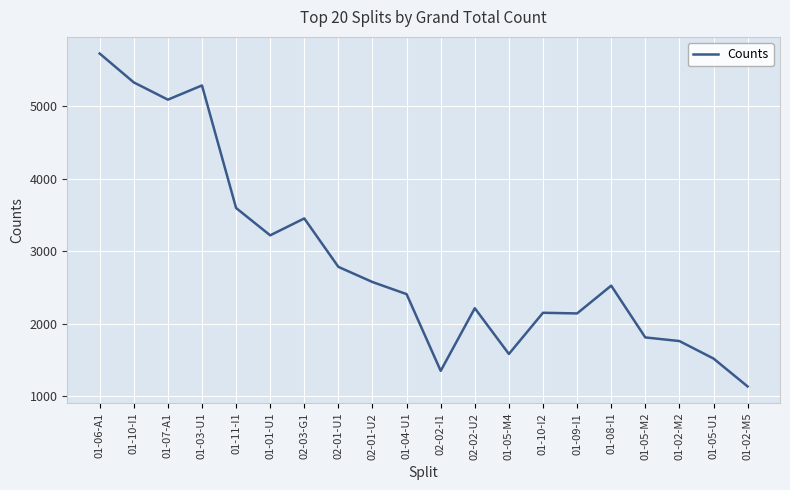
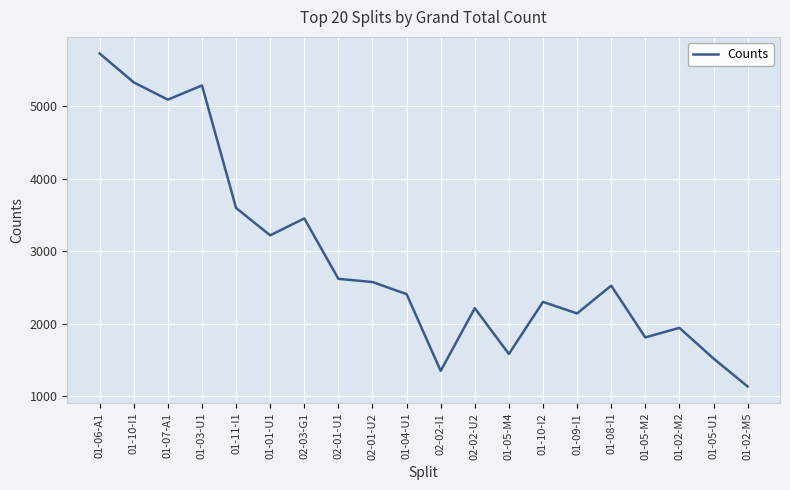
02-01-U1: 2800 -> 2600
01-10-I2: 2200 -> 2300
01-02-M2: 1800 -> 1900
